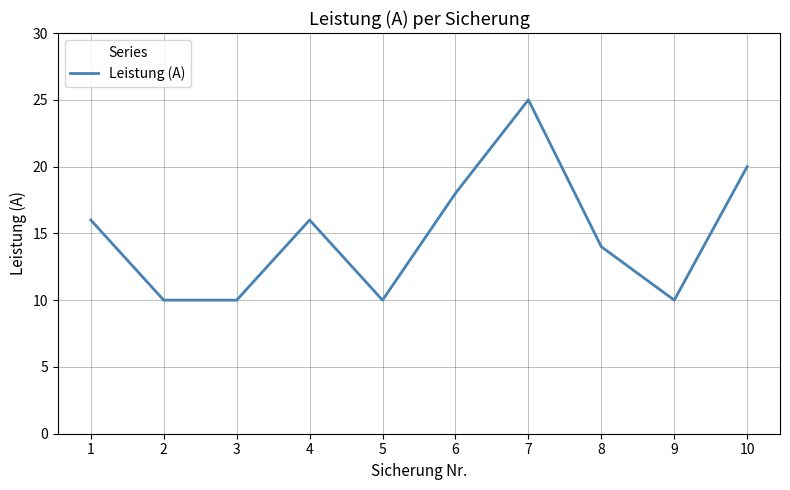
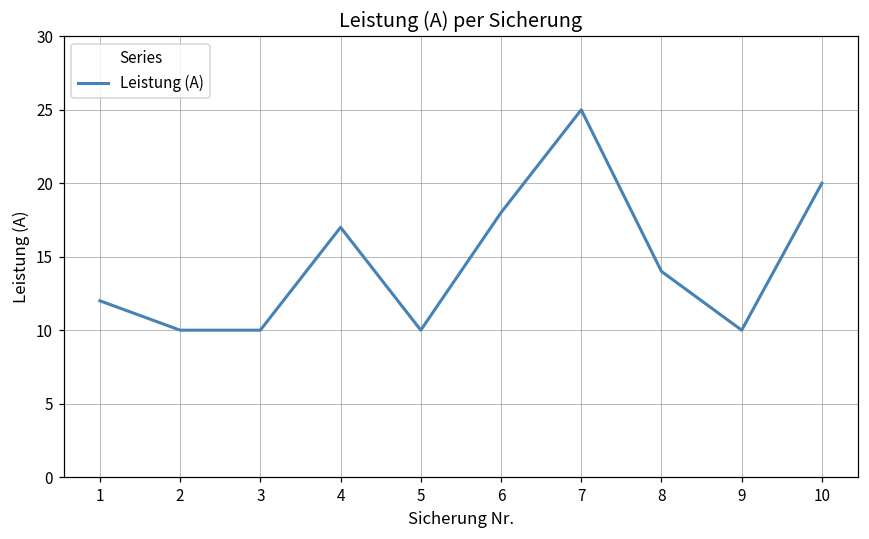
1: 16 -> 12
4: 16 -> 17
